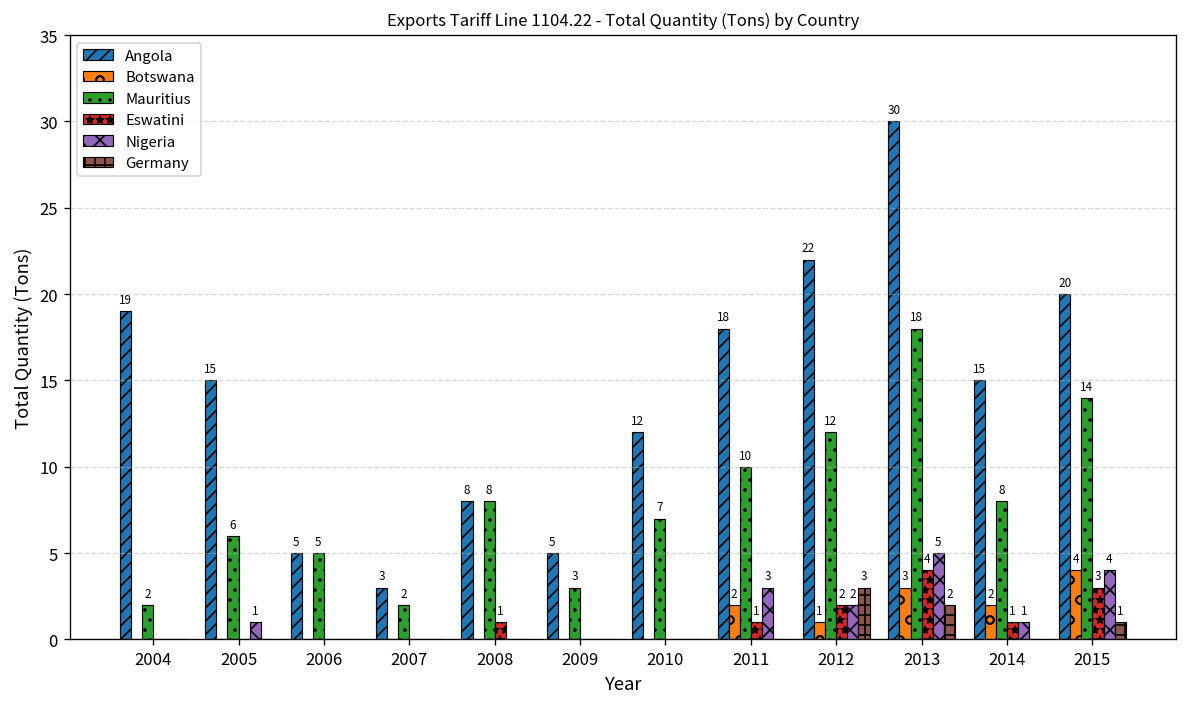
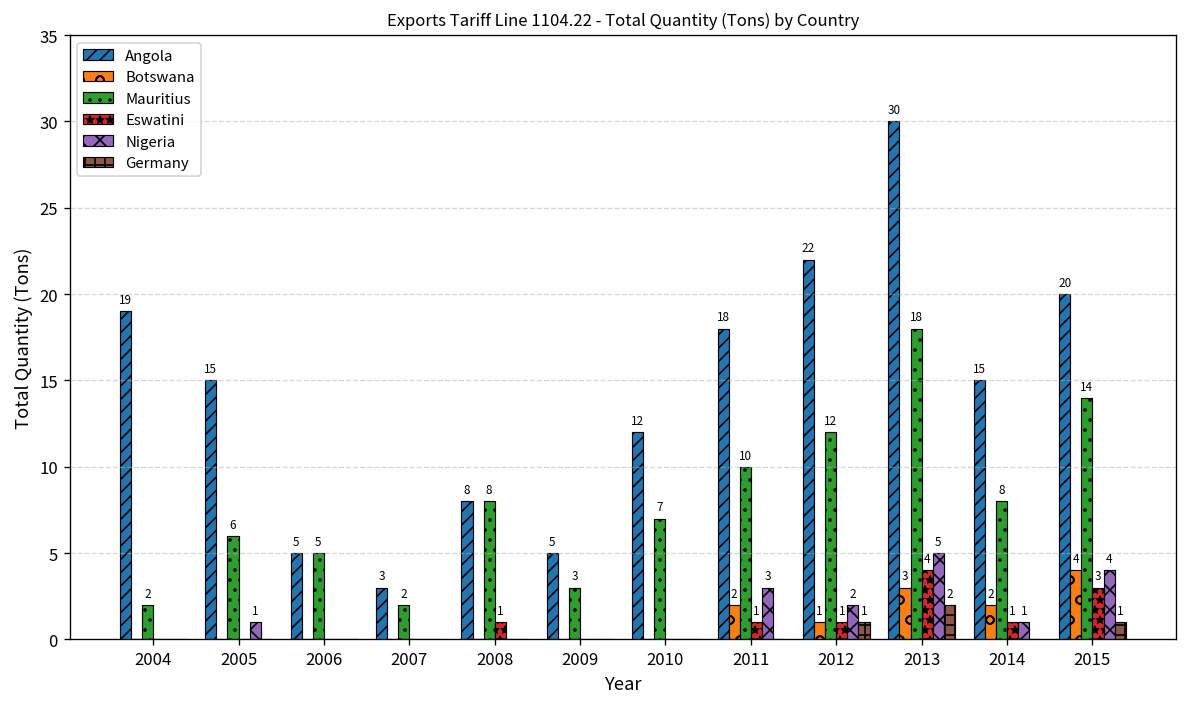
Eswatini, 2012: 2 -> 1
Germany, 2012: 3 -> 1
